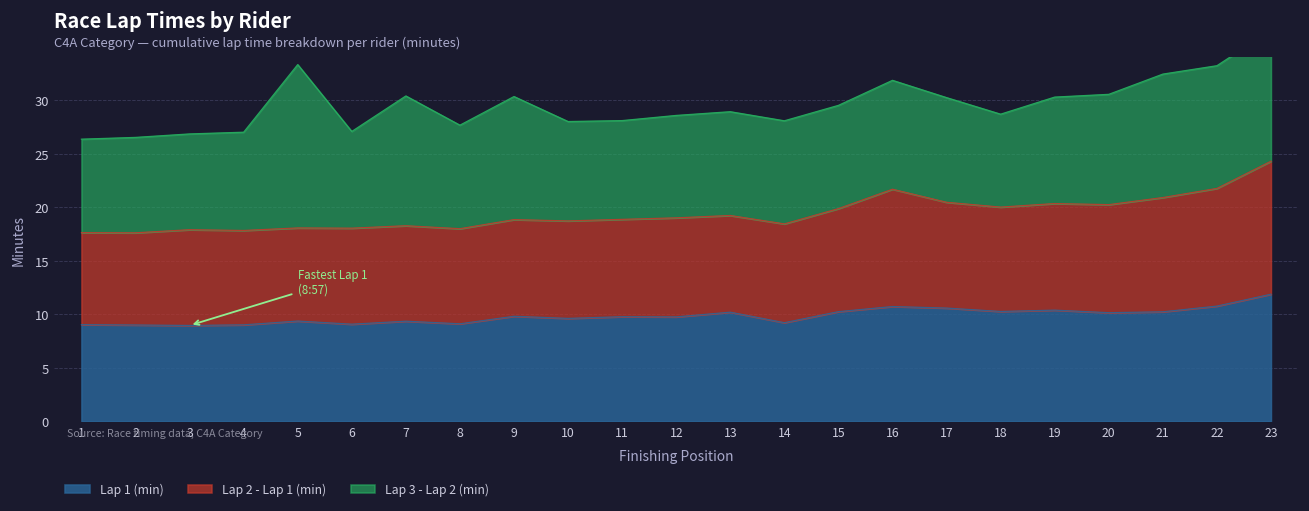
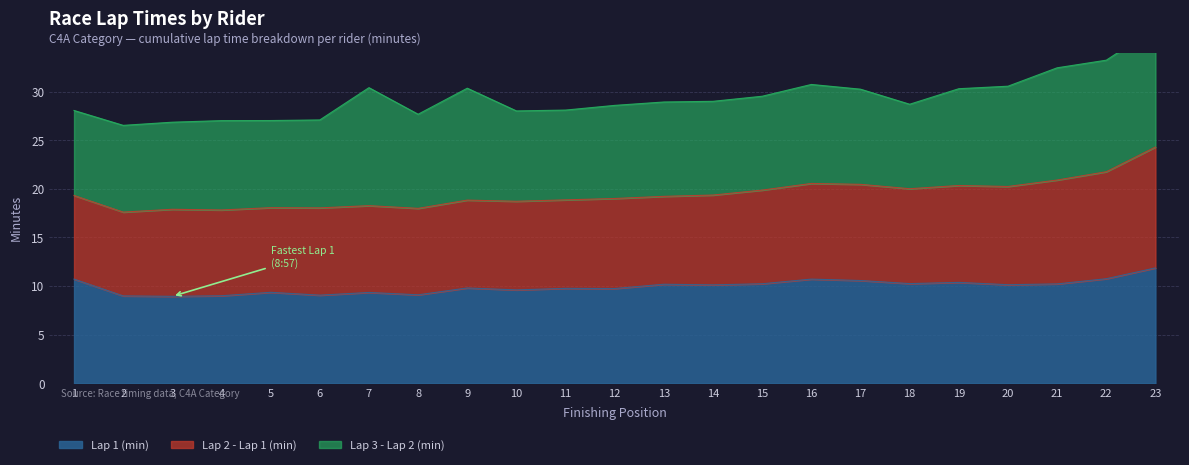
Lap 1 (min), 1: 9 -> 11
Lap 3 - Lap 2 (min), 5: 15 -> 9
Lap 1 (min), 14: 9 -> 10
Lap 2 - Lap 1 (min), 16: 11 -> 10
